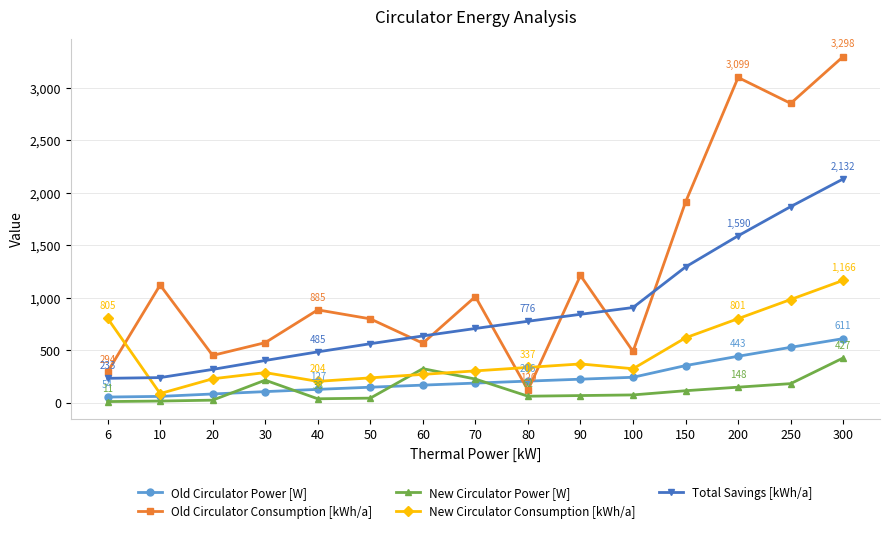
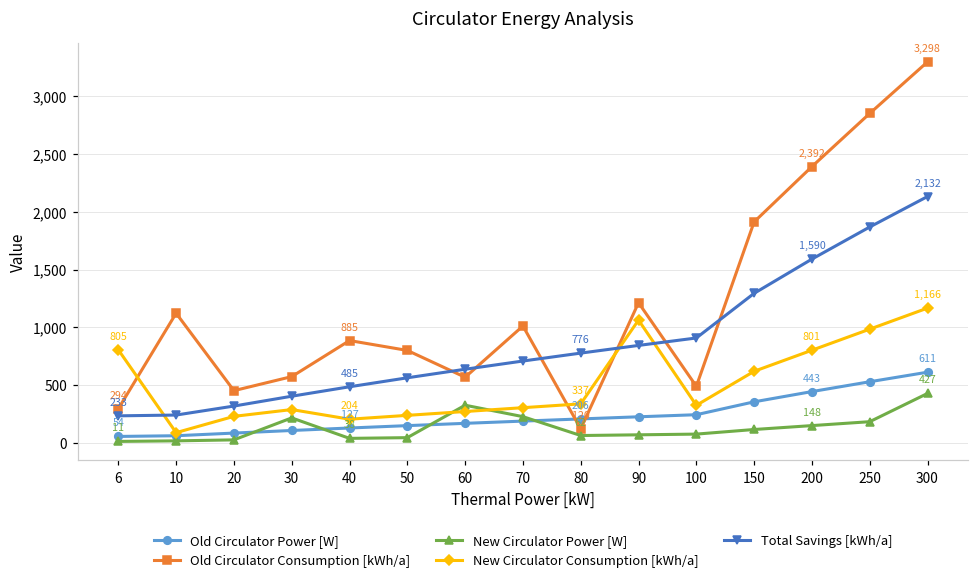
New Circulator Consumption [kWh/a], 90: 370 -> 1,060
Old Circulator Consumption [kWh/a], 200: 3,099 -> 2,392
